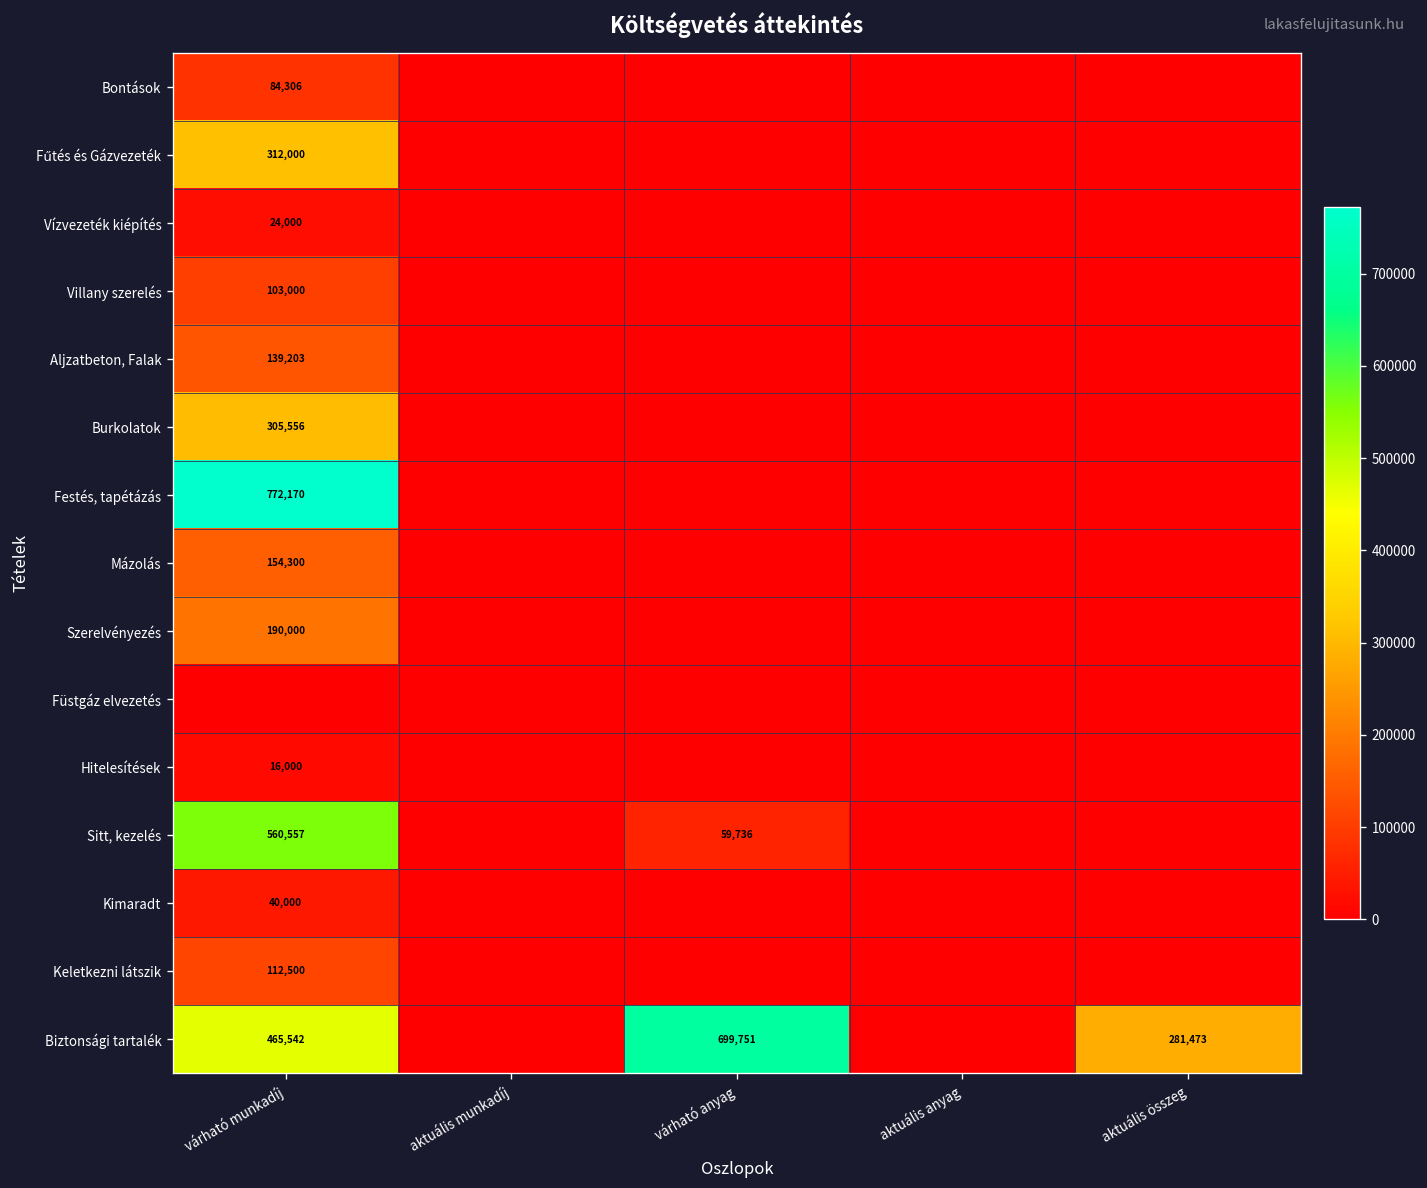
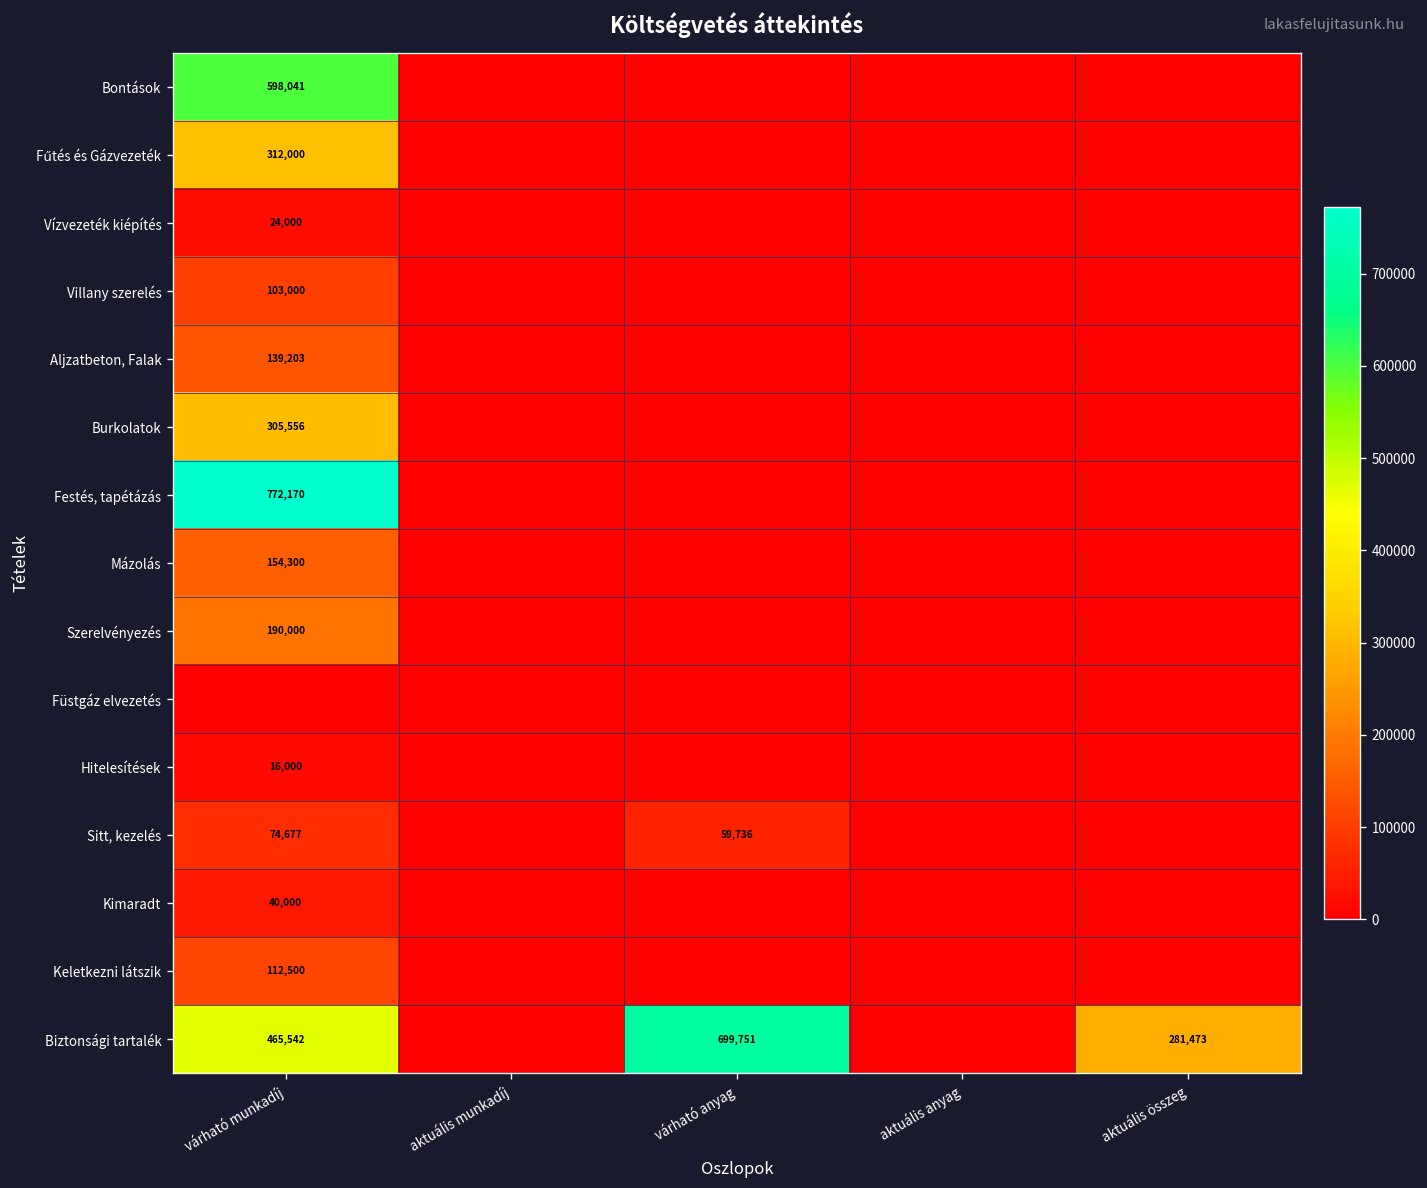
Bontások, várható munkadíj: 84,306 -> 598,041
Sitt, kezelés, várható munkadíj: 560,557 -> 74,677
